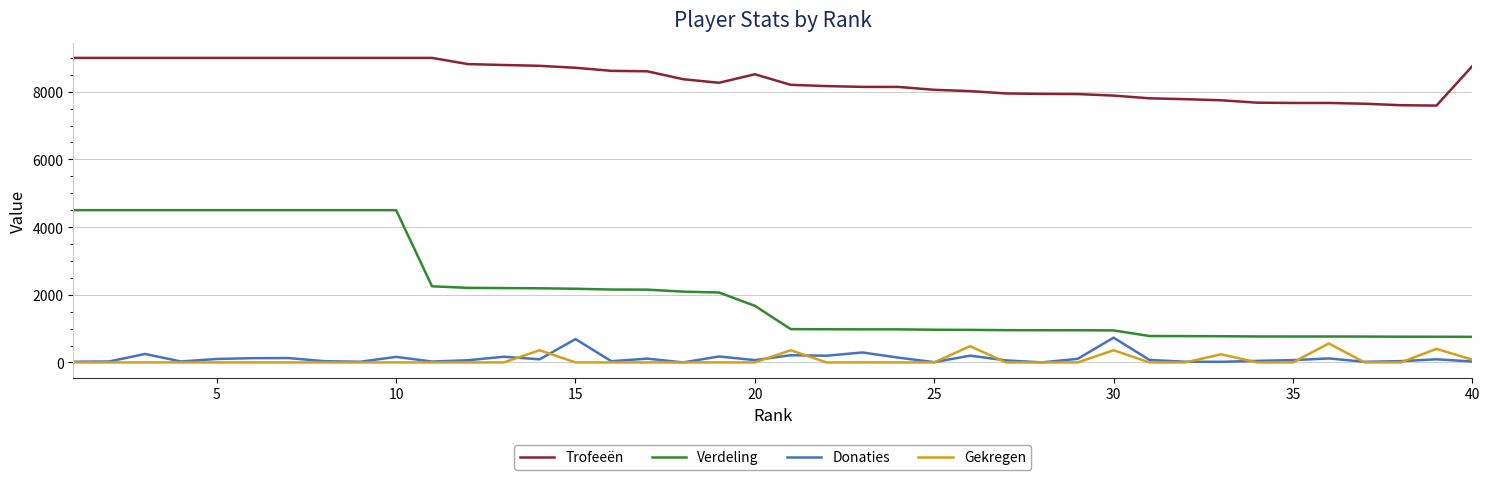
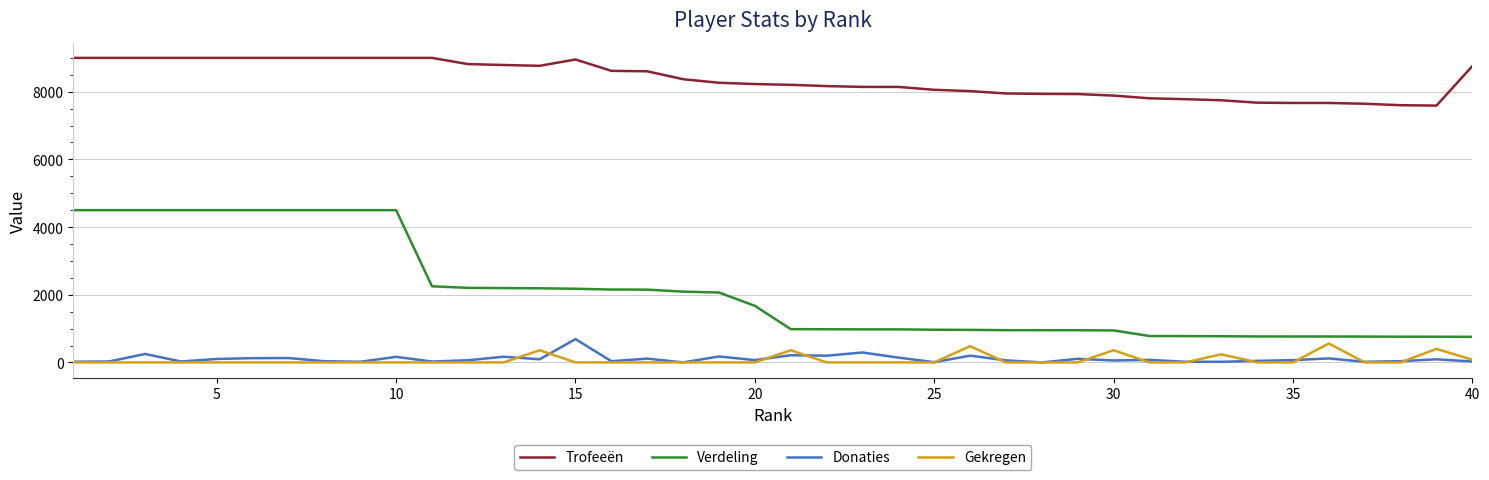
Trofeeën, 15: 8700 -> 9000
Trofeeën, 20: 8500 -> 8200
Donaties, 30: 700 -> 100
